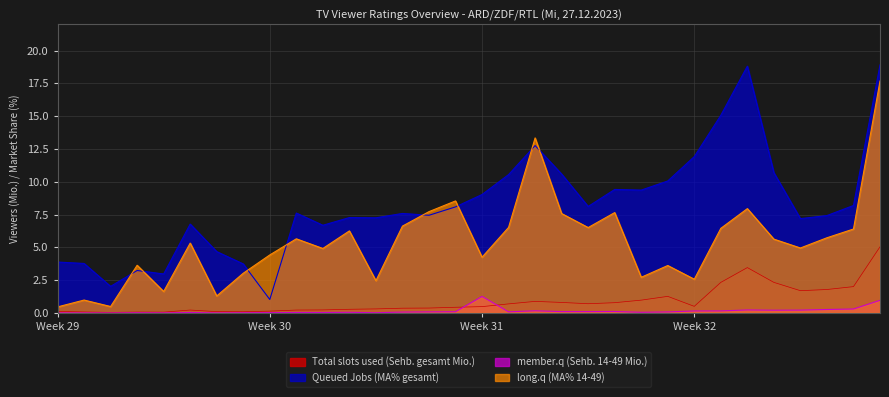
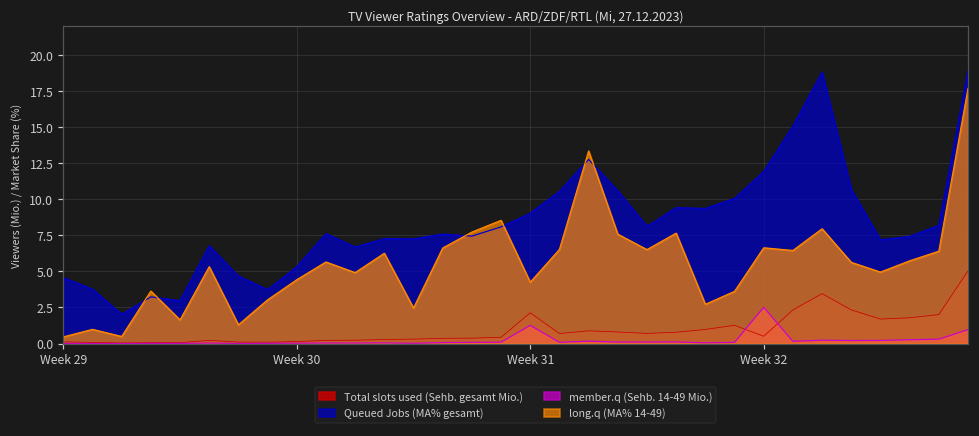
Queued Jobs (MA% gesamt), Week 29: 3.9 -> 4.6
Queued Jobs (MA% gesamt), Week 30: 1.0 -> 5.3
Total slots used (Sehb. gesamt Mio.), Week 31: 0.5 -> 2.1
member.q (Sehb. 14-49 Mio.), Week 32: 0.2 -> 2.5
long.q (MA% 14-49), Week 32: 2.6 -> 6.6
